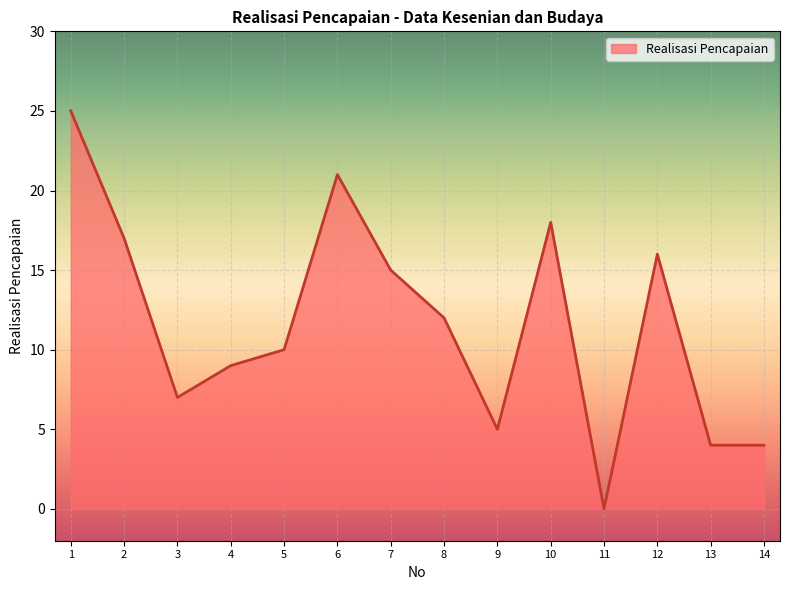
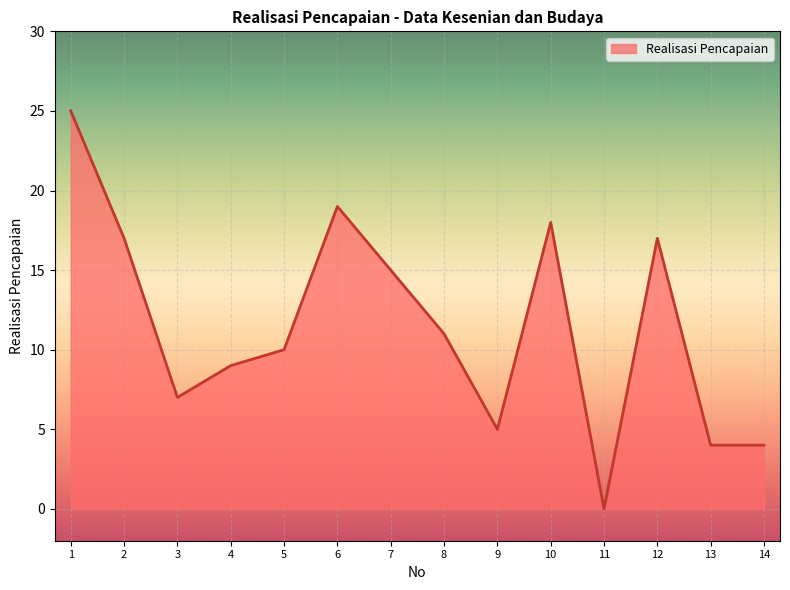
6: 21 -> 19
8: 12 -> 11
12: 16 -> 17
